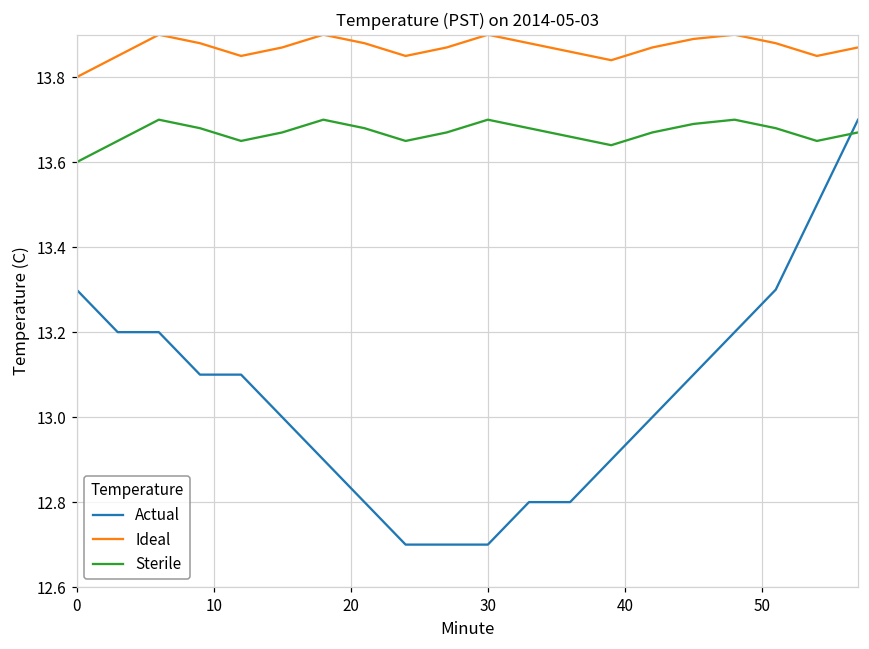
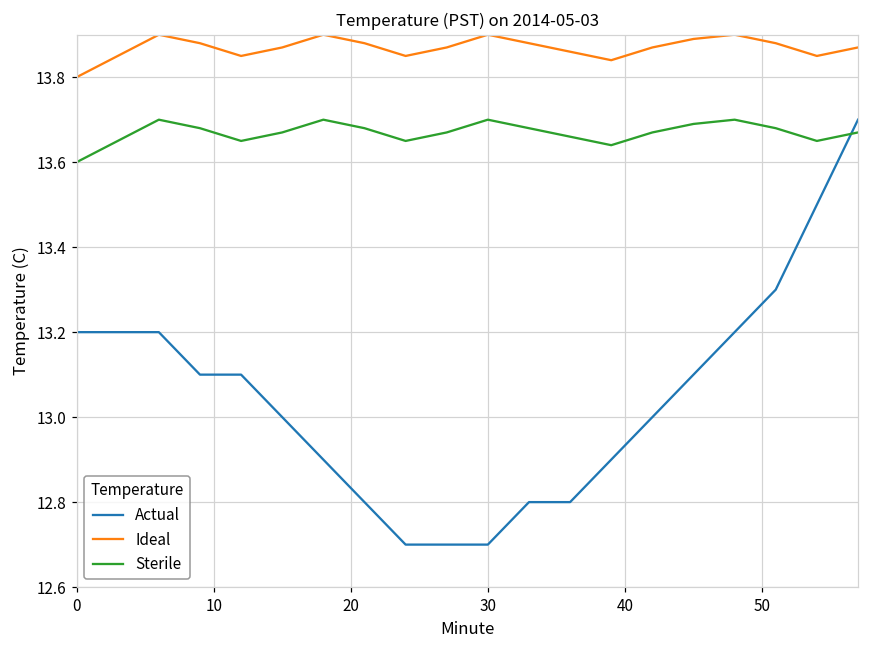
Actual, 0: 13.3 -> 13.2
